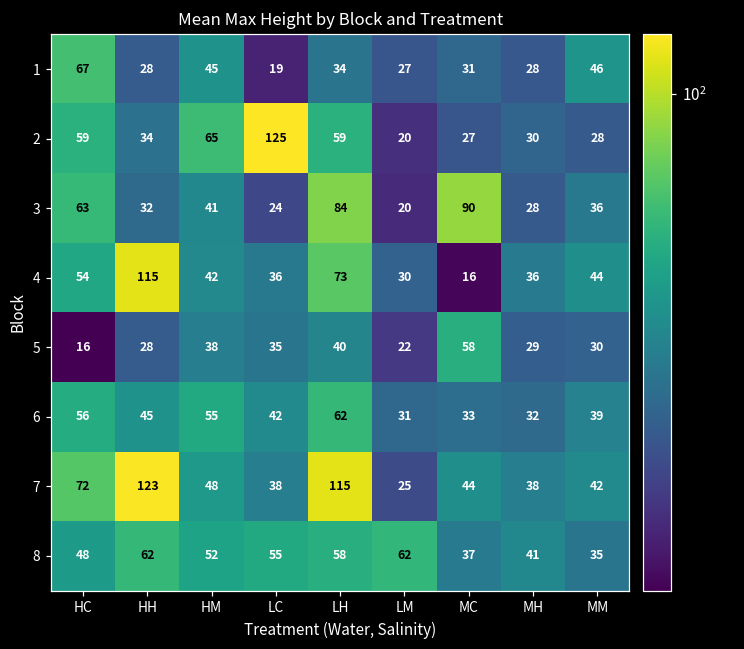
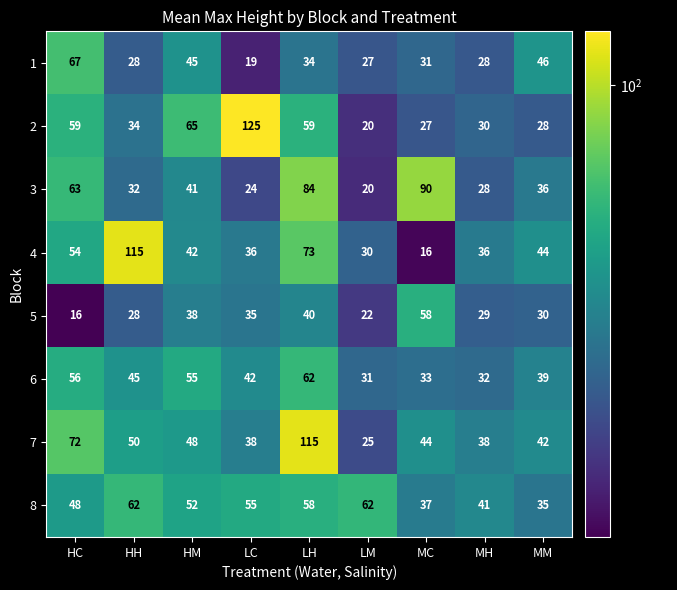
7, HH: 123 -> 50
